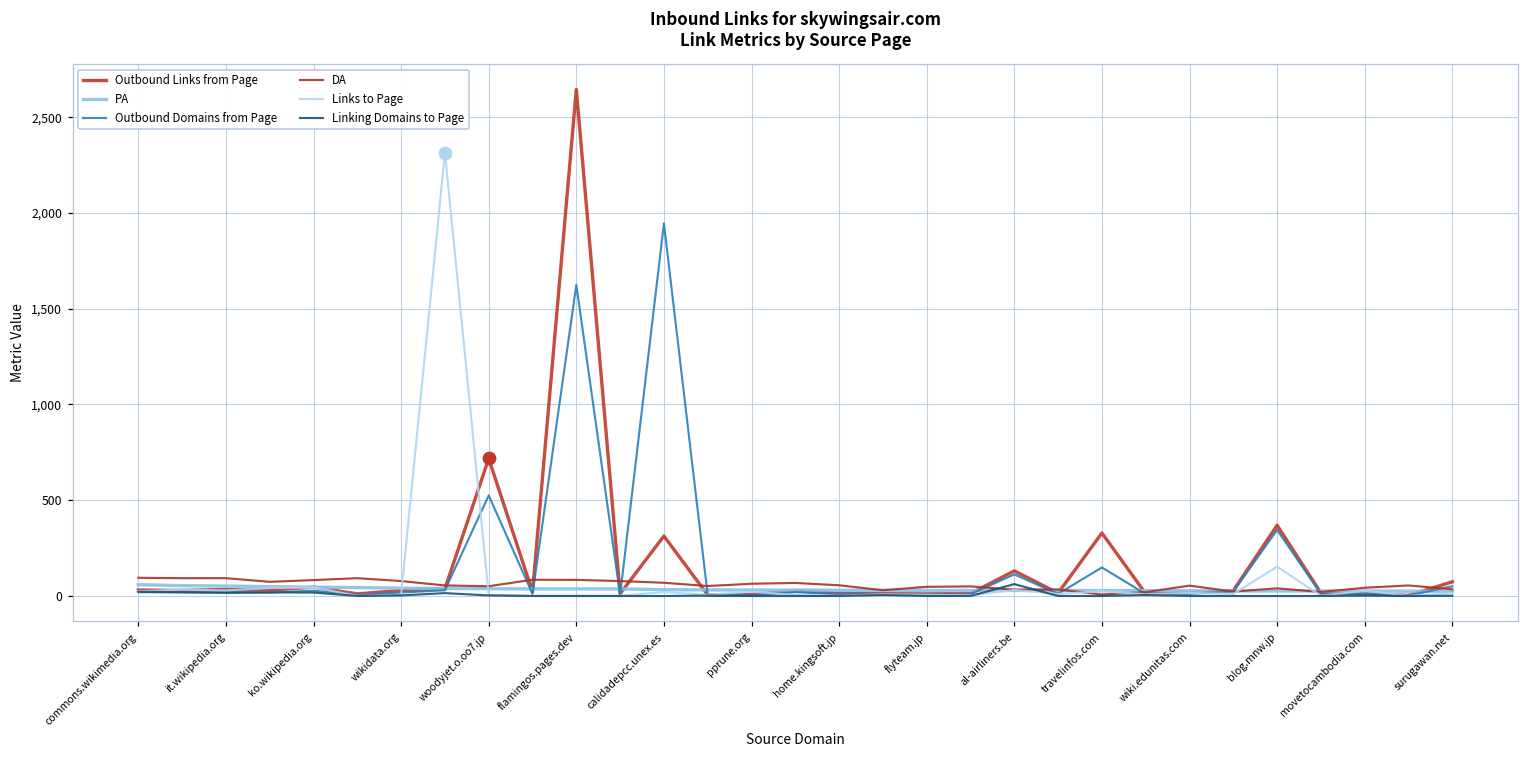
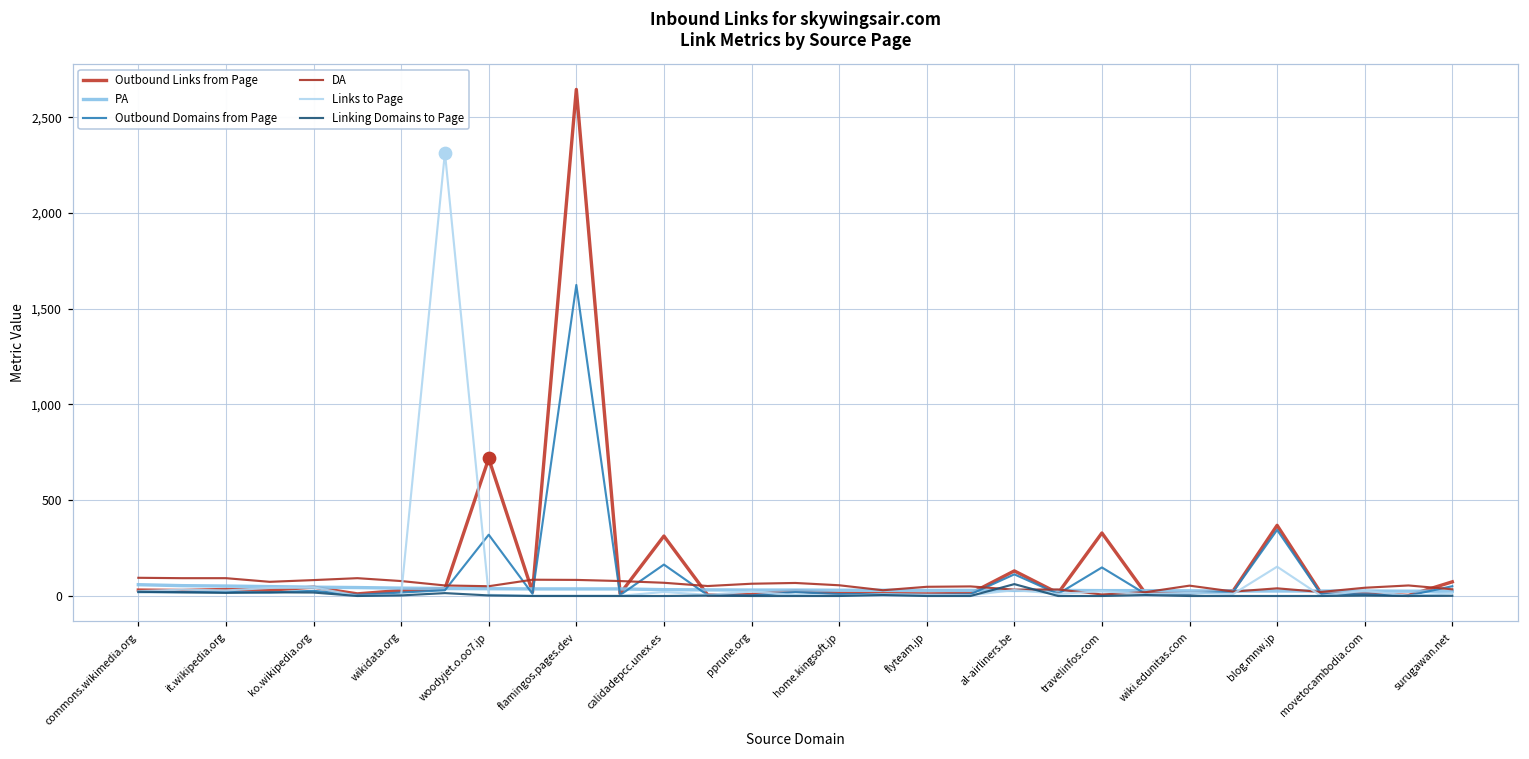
Outbound Domains from Page, woodyjet.o.oo7.jp: 530 -> 320
Outbound Domains from Page, calidadepcc.unex.es: 1,950 -> 160
